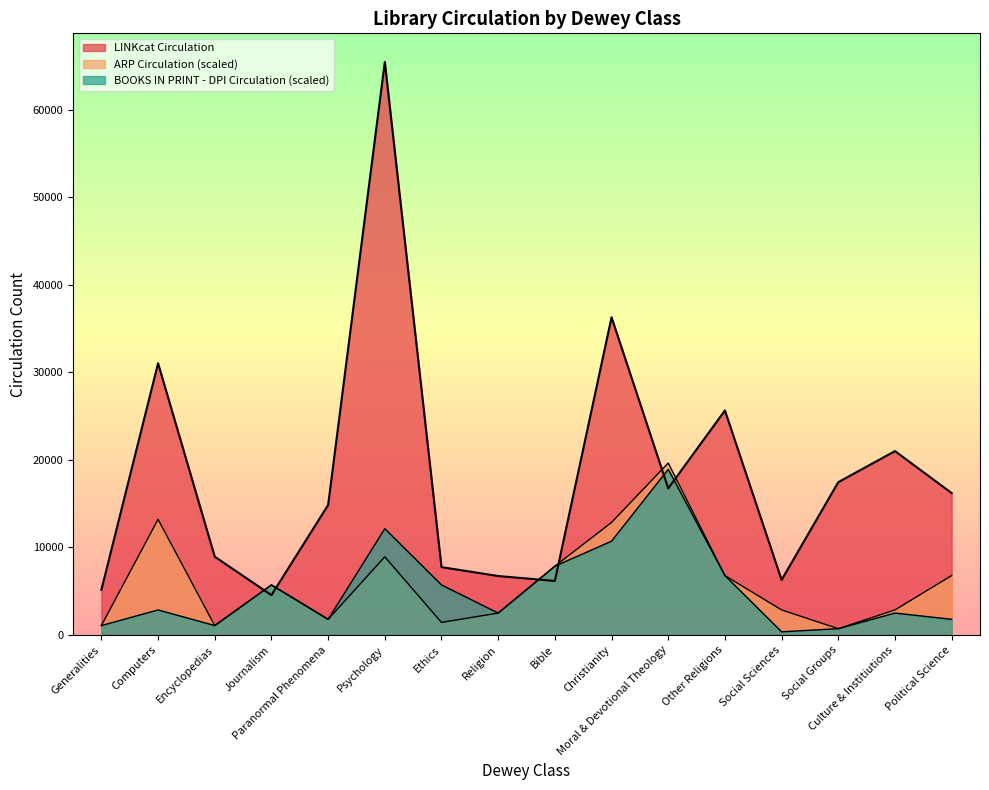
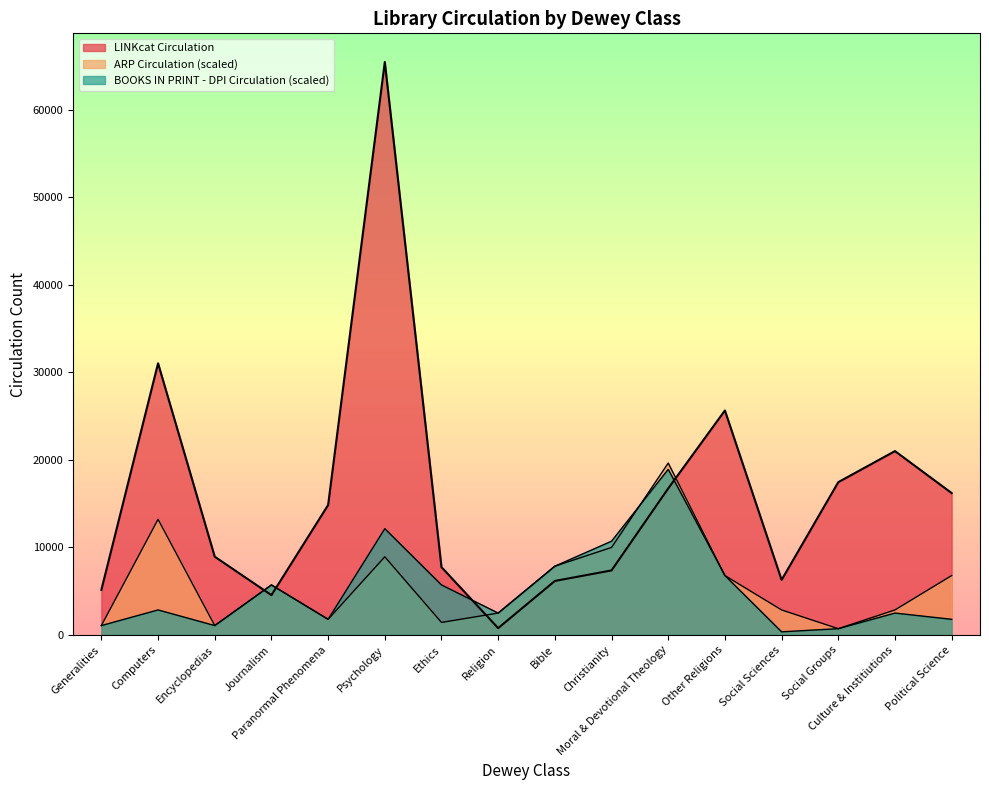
LINKcat Circulation, Religion: 7000 -> 1000
LINKcat Circulation, Christianity: 36000 -> 7000
ARP Circulation (scaled), Christianity: 13000 -> 10000
